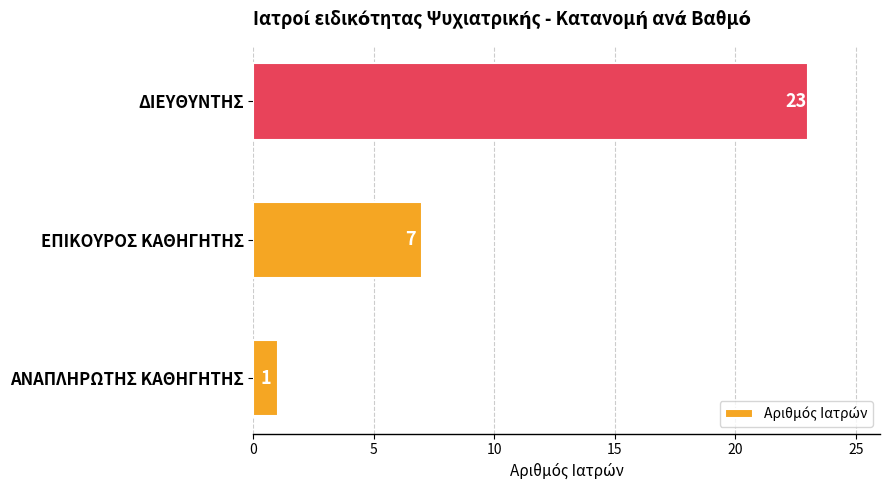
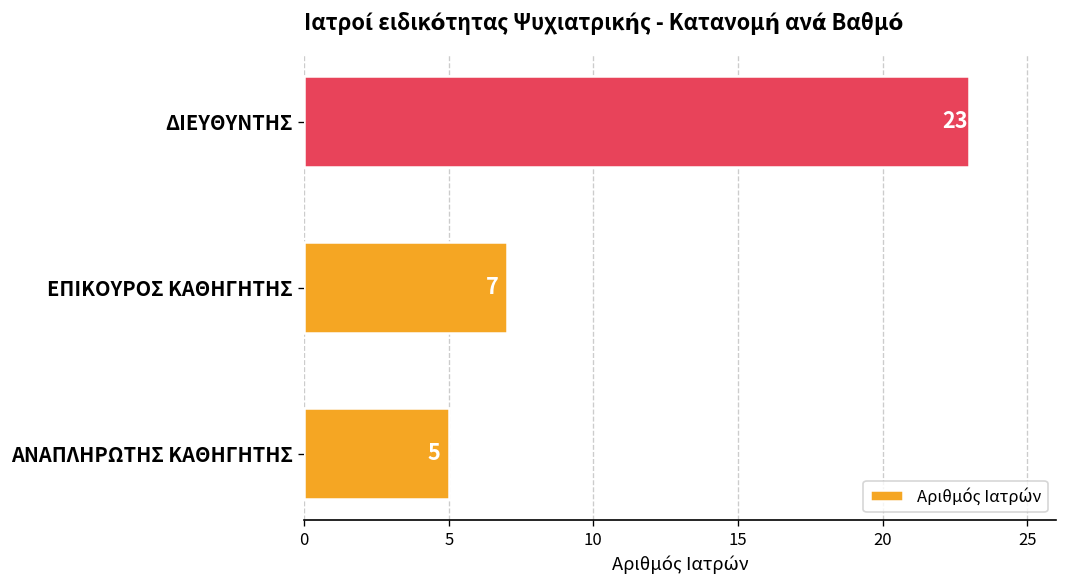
ΑΝΑΠΛΗΡΩΤΗΣ ΚΑΘΗΓΗΤΗΣ: 1 -> 5
